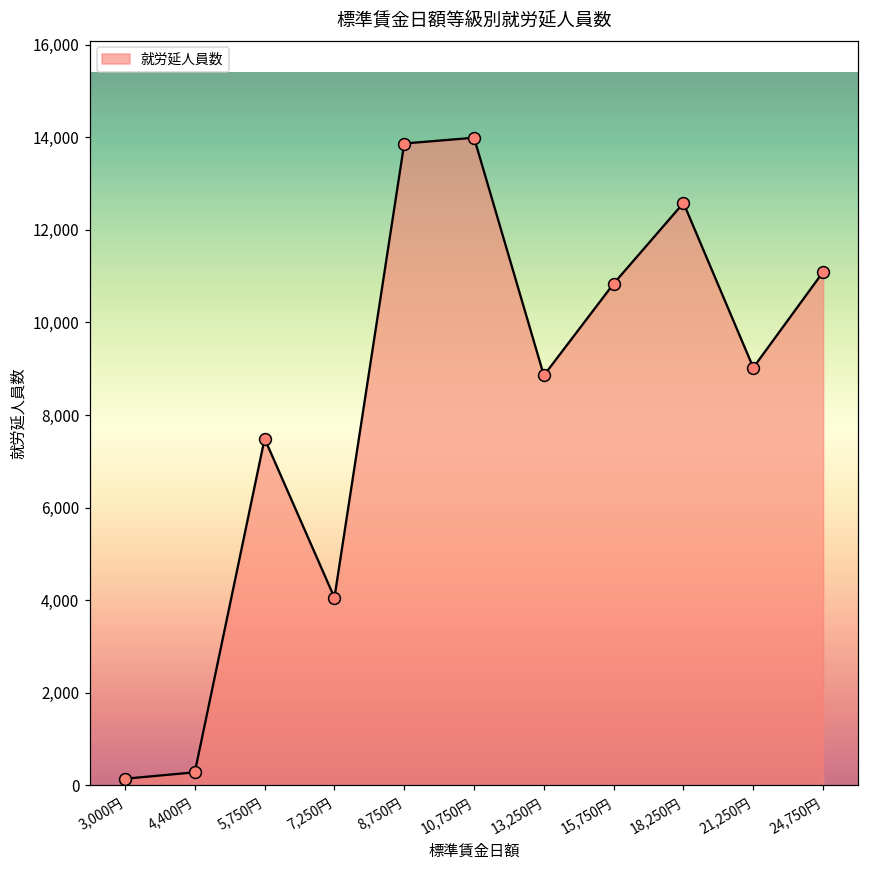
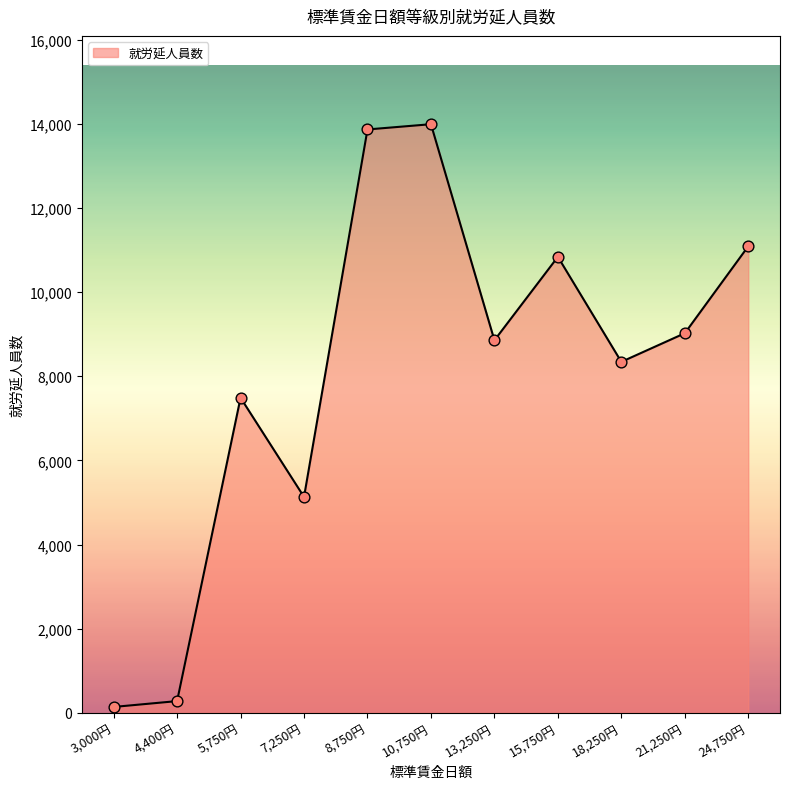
7,250円: 4,100 -> 5,100
18,250円: 12,600 -> 8,300
